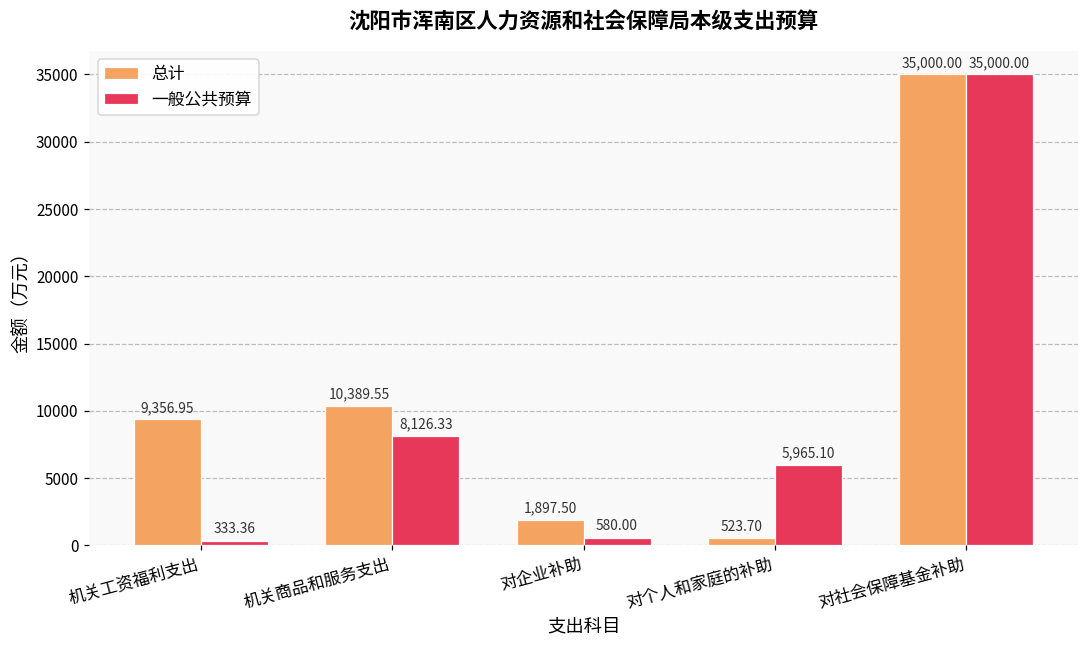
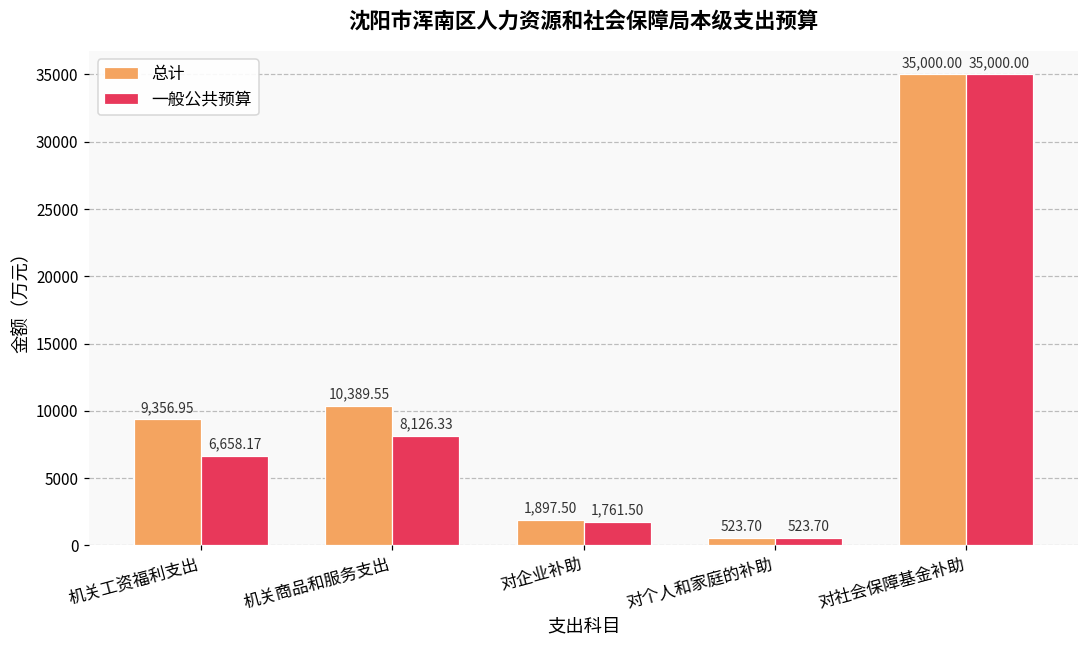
一般公共预算, 机关工资福利支出: 333.36 -> 6,658.17
一般公共预算, 对企业补助: 580.00 -> 1,761.50
一般公共预算, 对个人和家庭的补助: 5,965.10 -> 523.70
